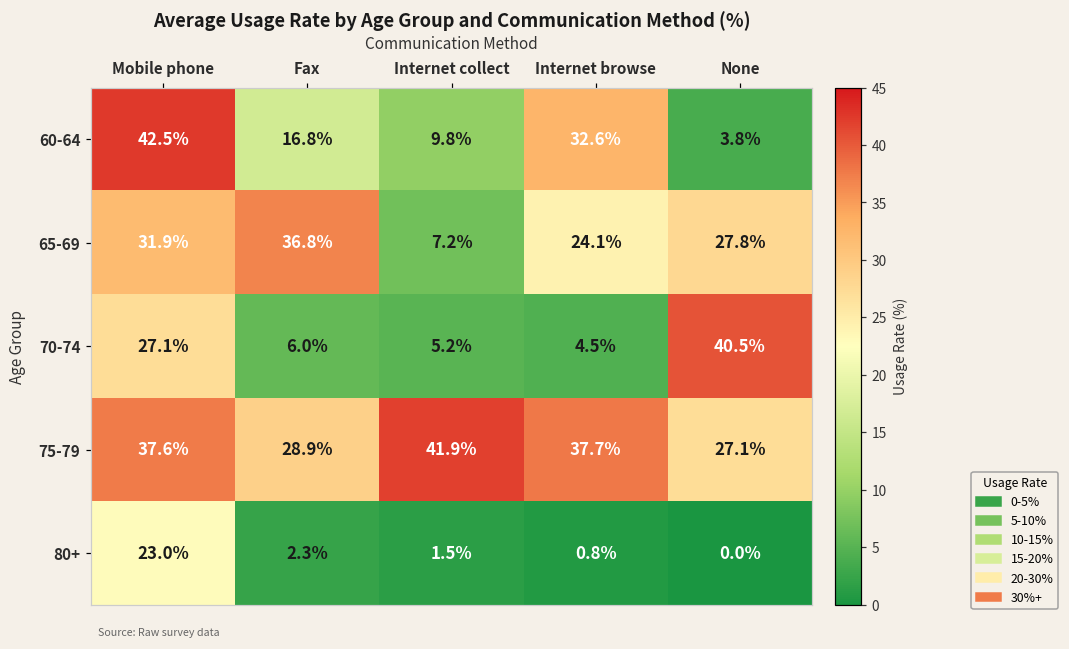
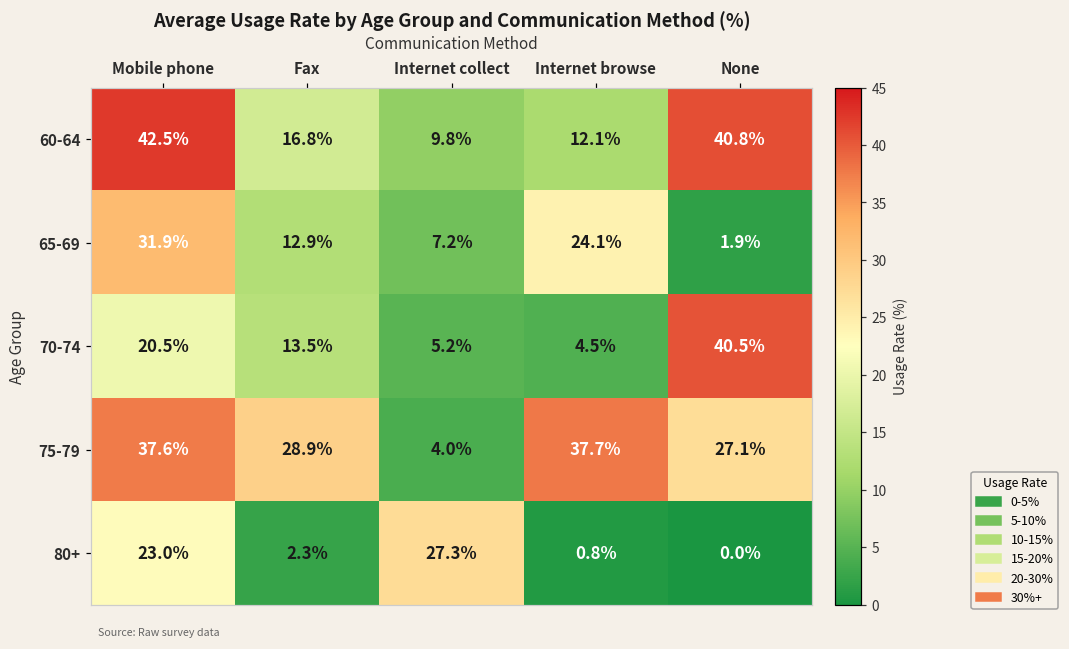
60-64, Internet browse: 32.6% -> 12.1%
60-64, None: 3.8% -> 40.8%
65-69, Fax: 36.8% -> 12.9%
65-69, None: 27.8% -> 1.9%
70-74, Mobile phone: 27.1% -> 20.5%
70-74, Fax: 6.0% -> 13.5%
75-79, Internet collect: 41.9% -> 4.0%
80+, Internet collect: 1.5% -> 27.3%
